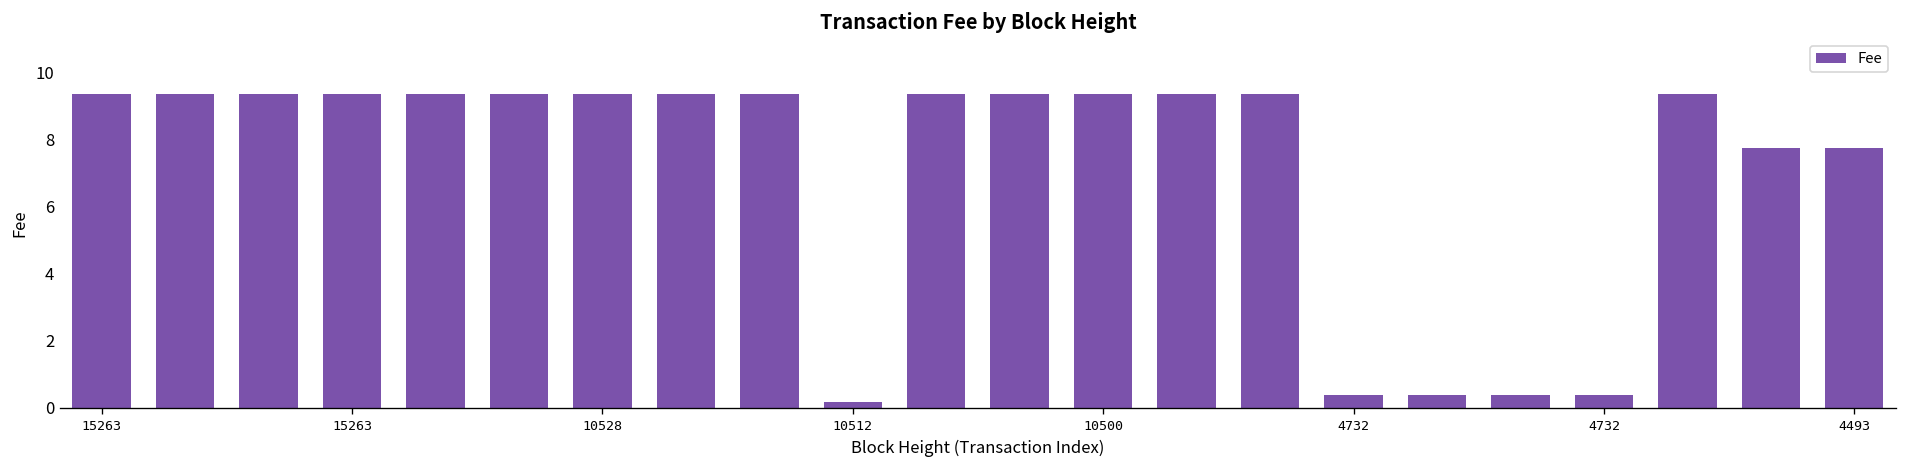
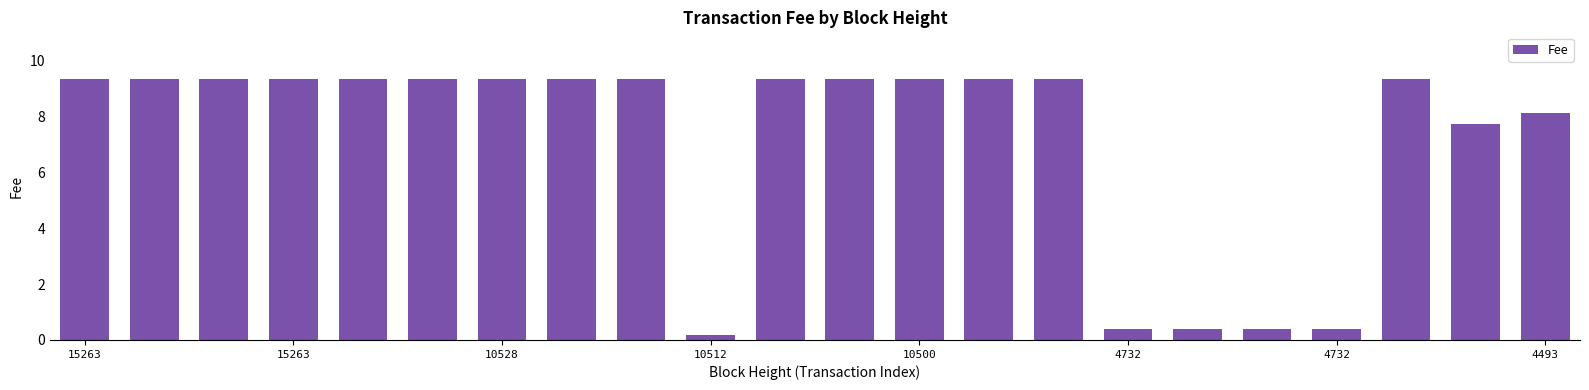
4493: 7.7 -> 8.1
